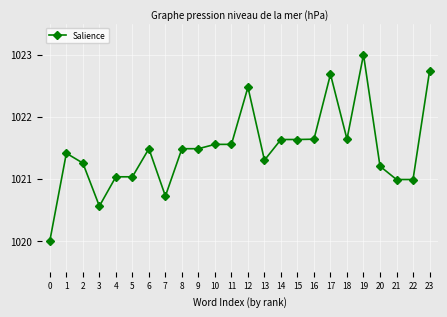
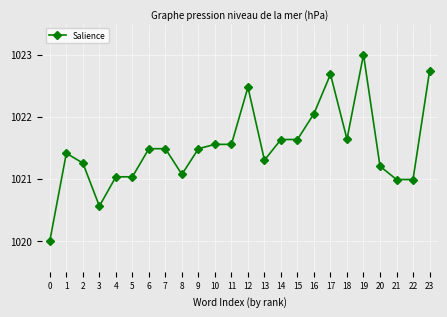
7: 1020.7 -> 1021.5
8: 1021.5 -> 1021.1
16: 1021.6 -> 1022.0
